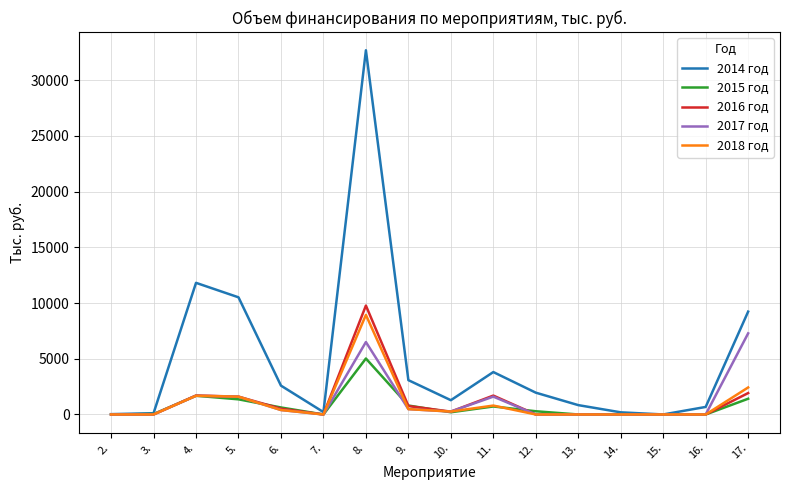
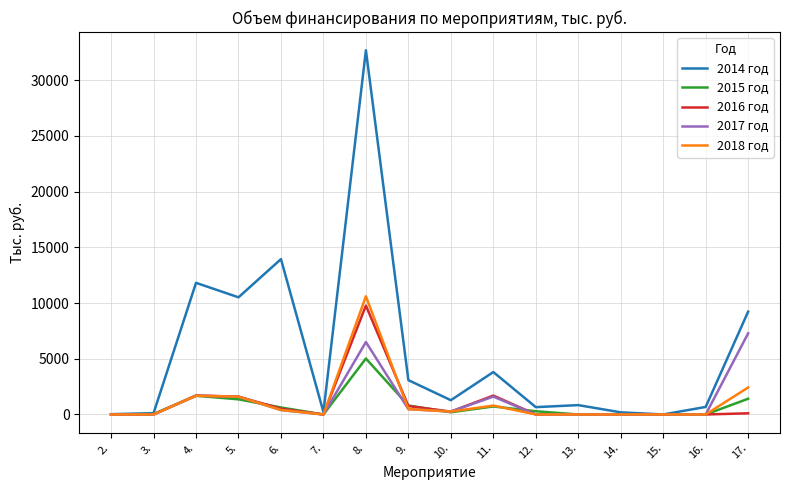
2014 год, 6.: 2600 -> 13900
2018 год, 8.: 8900 -> 10600
2014 год, 12.: 2000 -> 700
2016 год, 17.: 1900 -> 100
